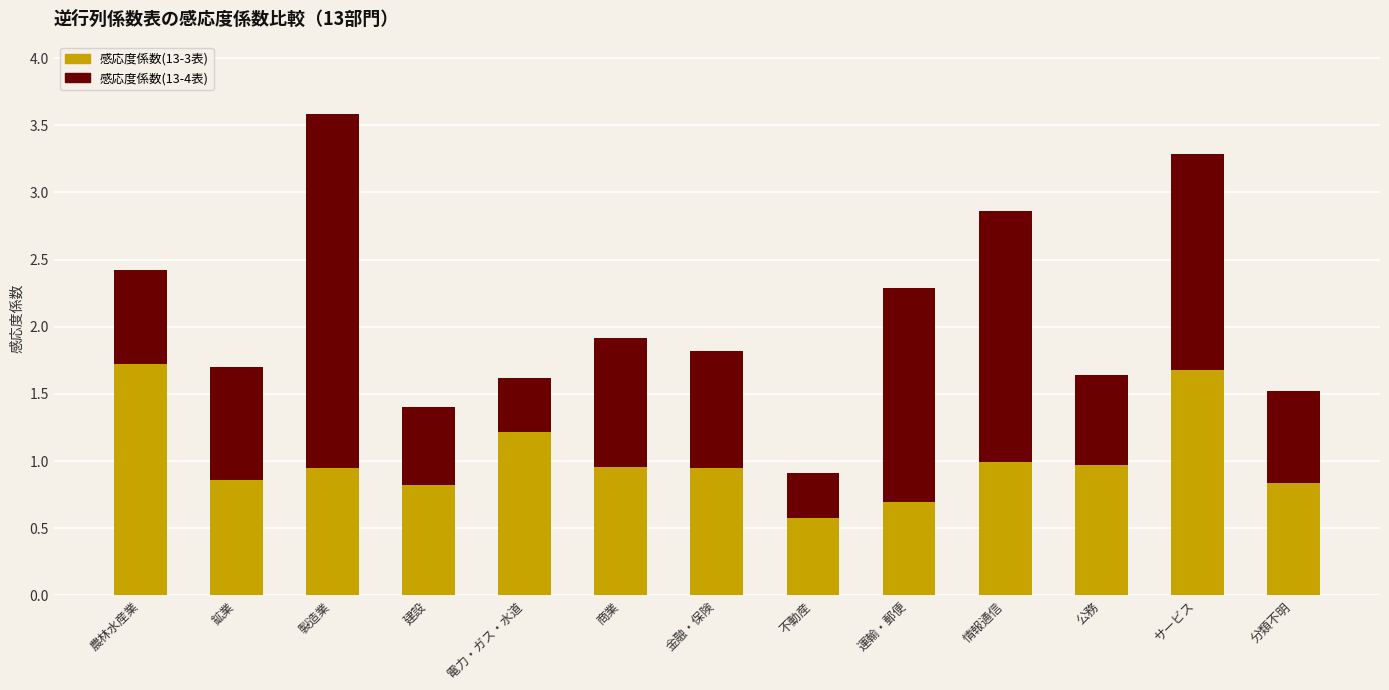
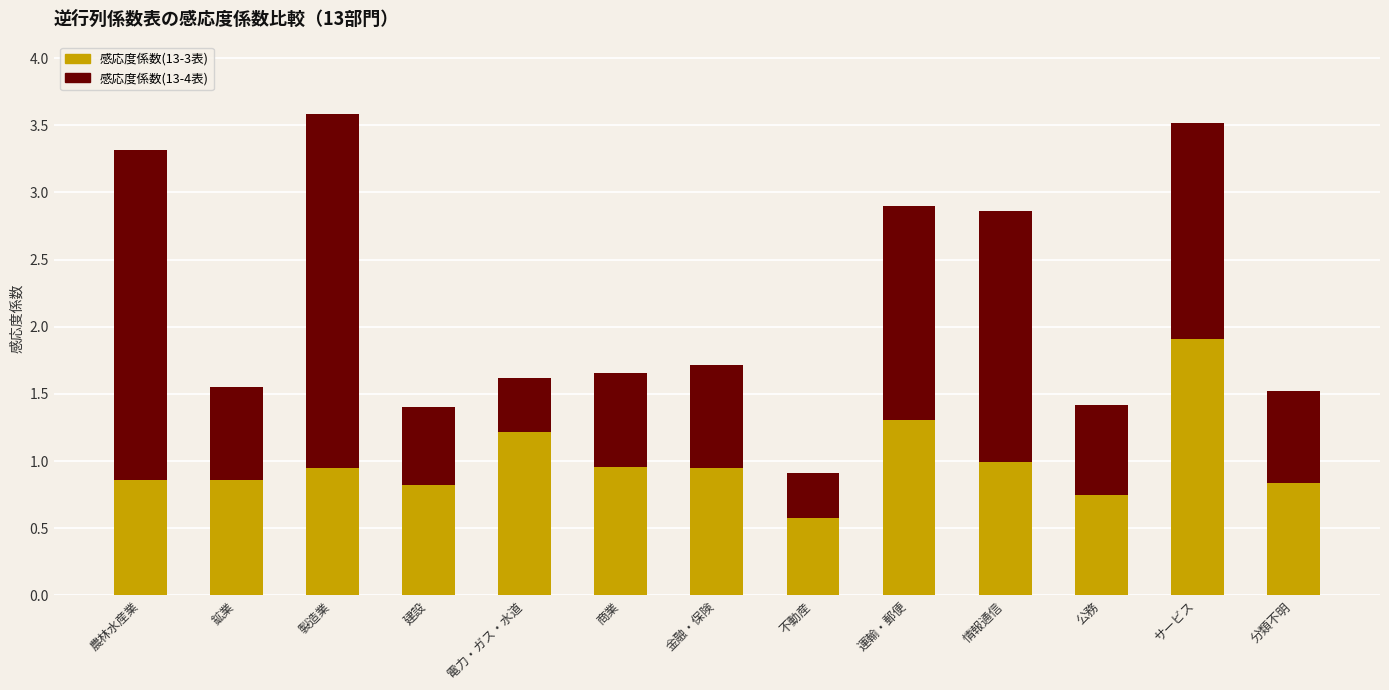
感応度係数(13-3表), 農林水産業: 1.72 -> 0.86
感応度係数(13-4表), 農林水産業: 0.70 -> 2.46
感応度係数(13-4表), 鉱業: 0.84 -> 0.69
感応度係数(13-4表), 商業: 0.96 -> 0.70
感応度係数(13-4表), 金融・保険: 0.87 -> 0.77
感応度係数(13-3表), 運輸・郵便: 0.69 -> 1.31
感応度係数(13-3表), 公務: 0.97 -> 0.75
感応度係数(13-3表), サービス: 1.68 -> 1.91
